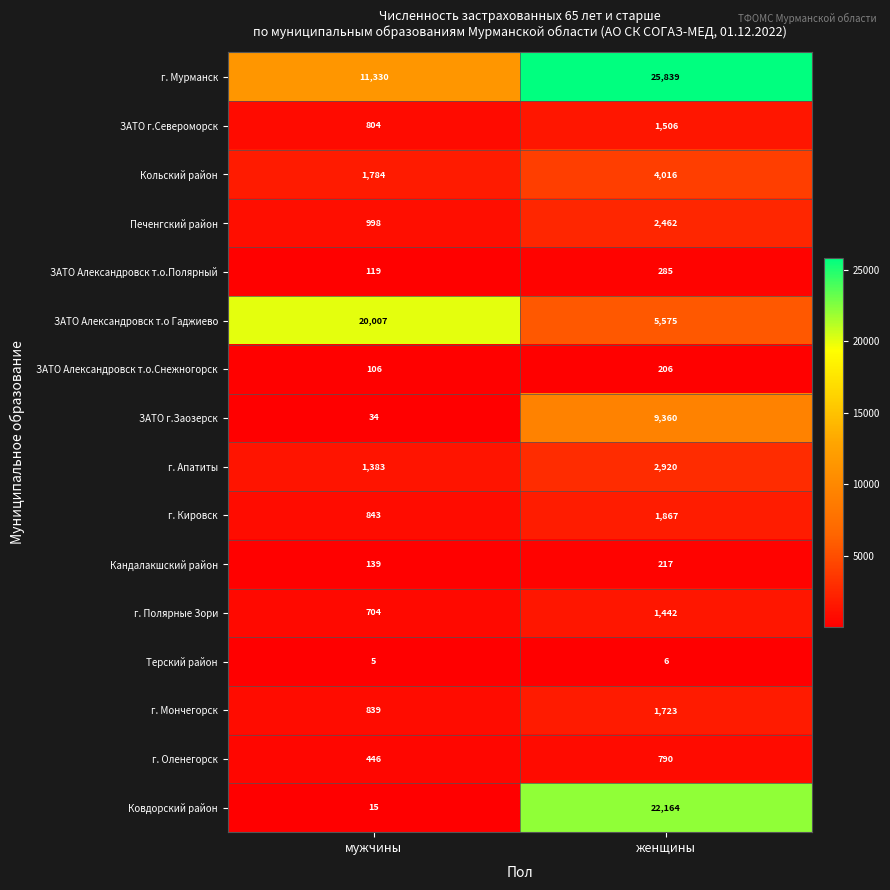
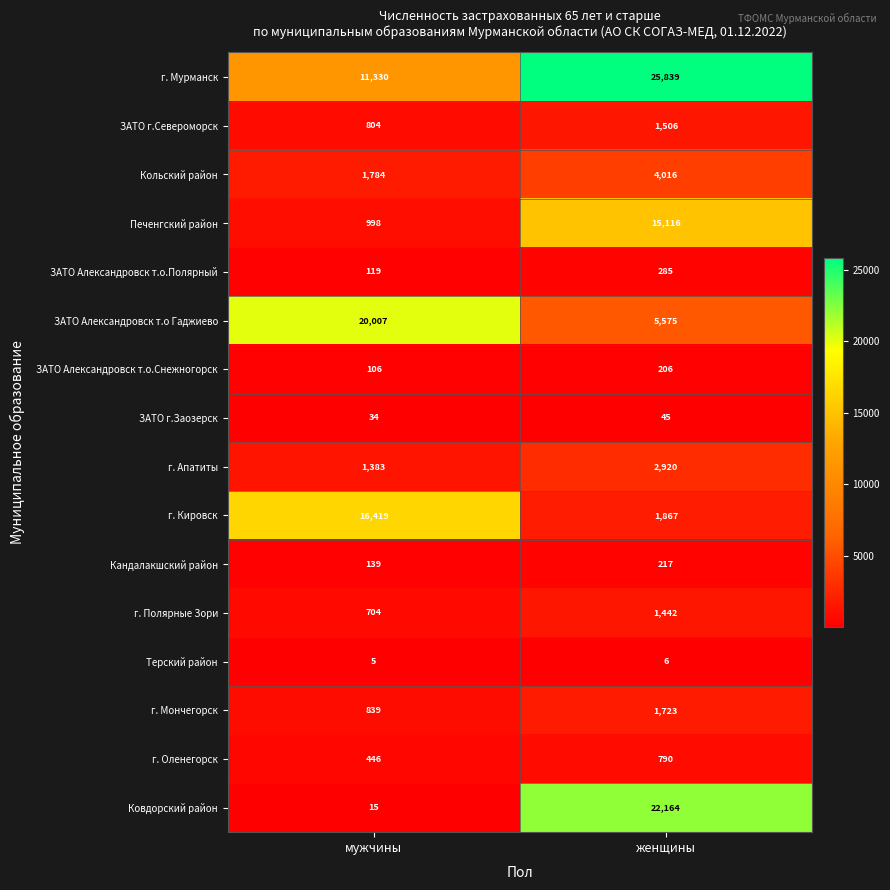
Печенгский район, женщины: 2,462 -> 15,116
ЗАТО г.Заозерск, женщины: 9,360 -> 45
г. Кировск, мужчины: 843 -> 16,419
